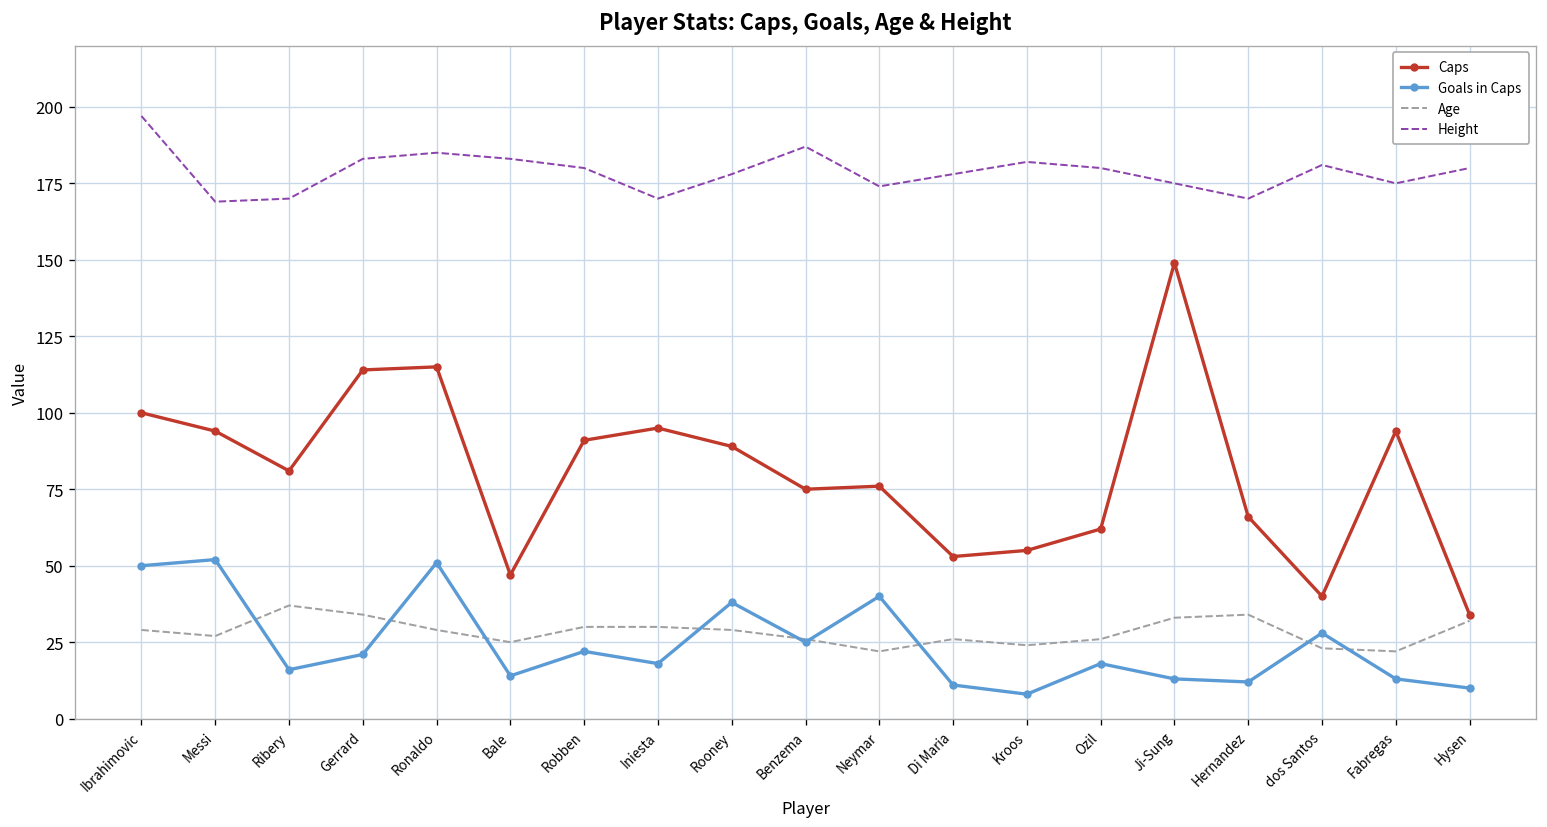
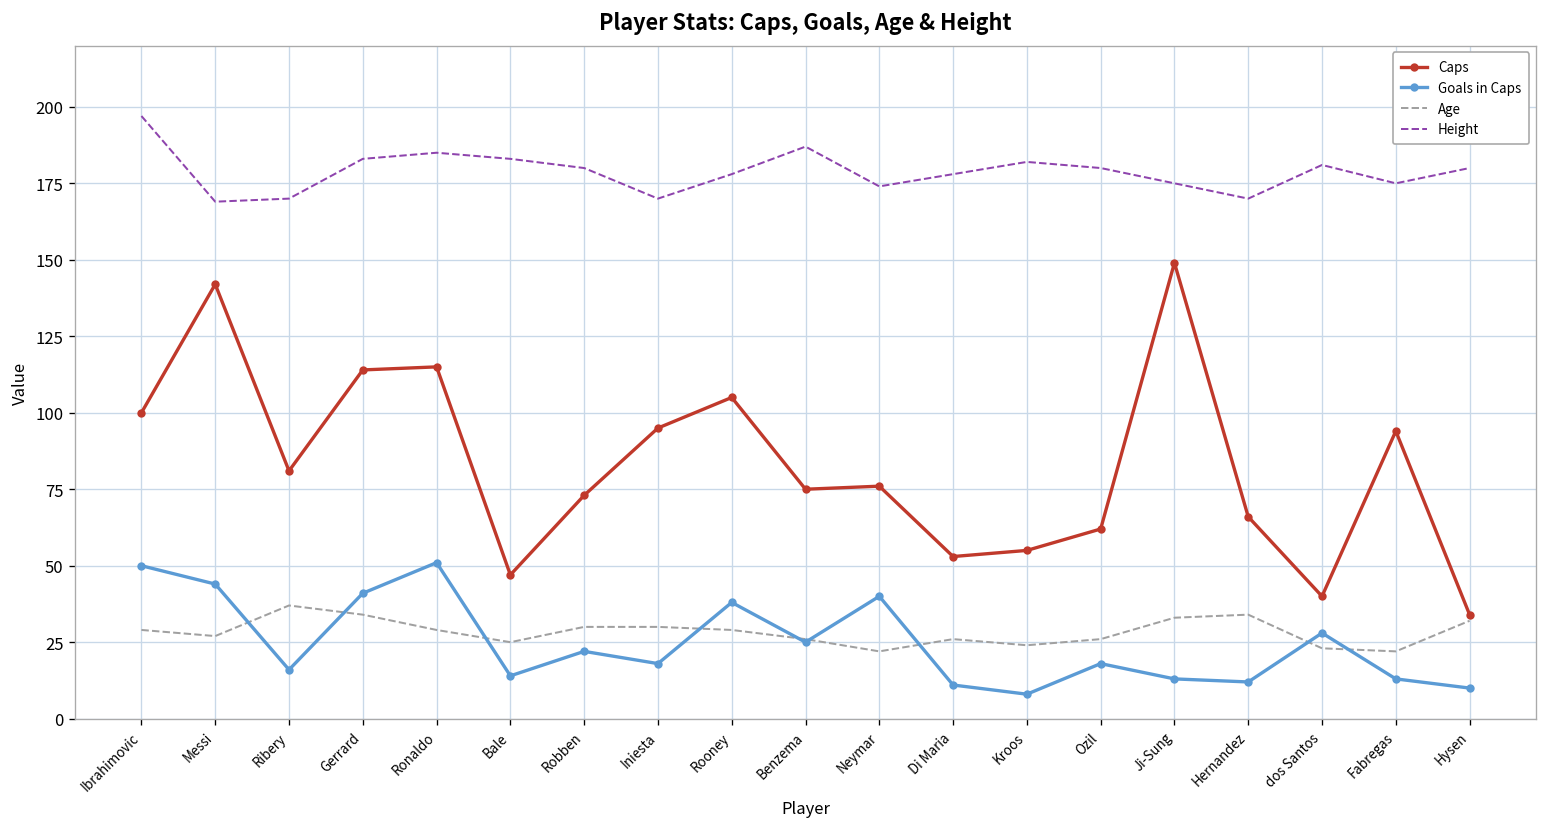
Caps, Messi: 94 -> 142
Goals in Caps, Messi: 52 -> 44
Goals in Caps, Gerrard: 21 -> 41
Caps, Robben: 91 -> 73
Caps, Rooney: 89 -> 105
